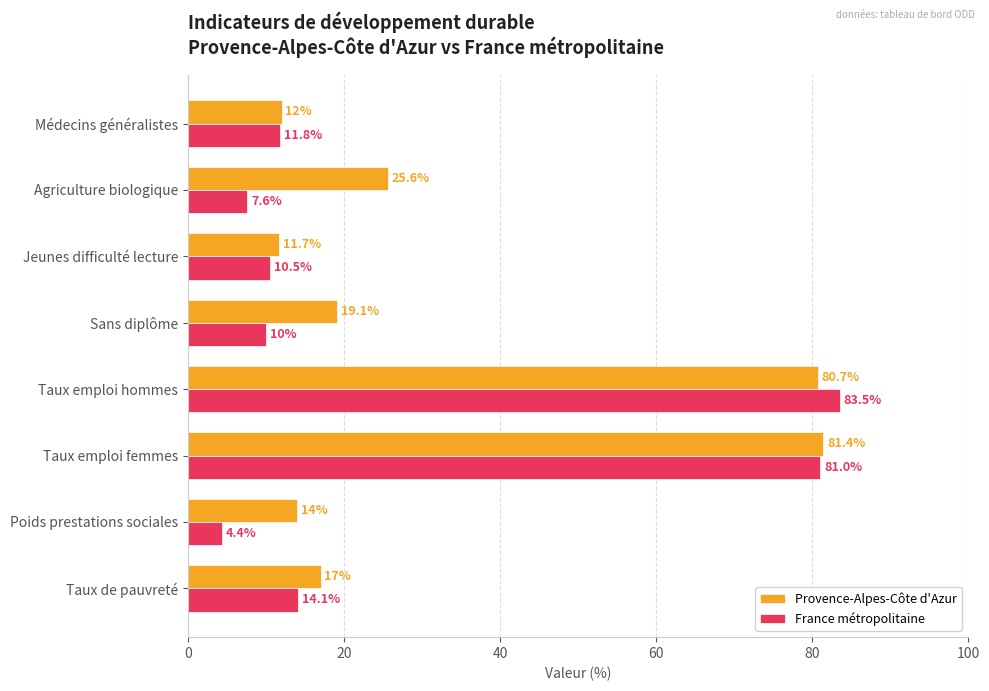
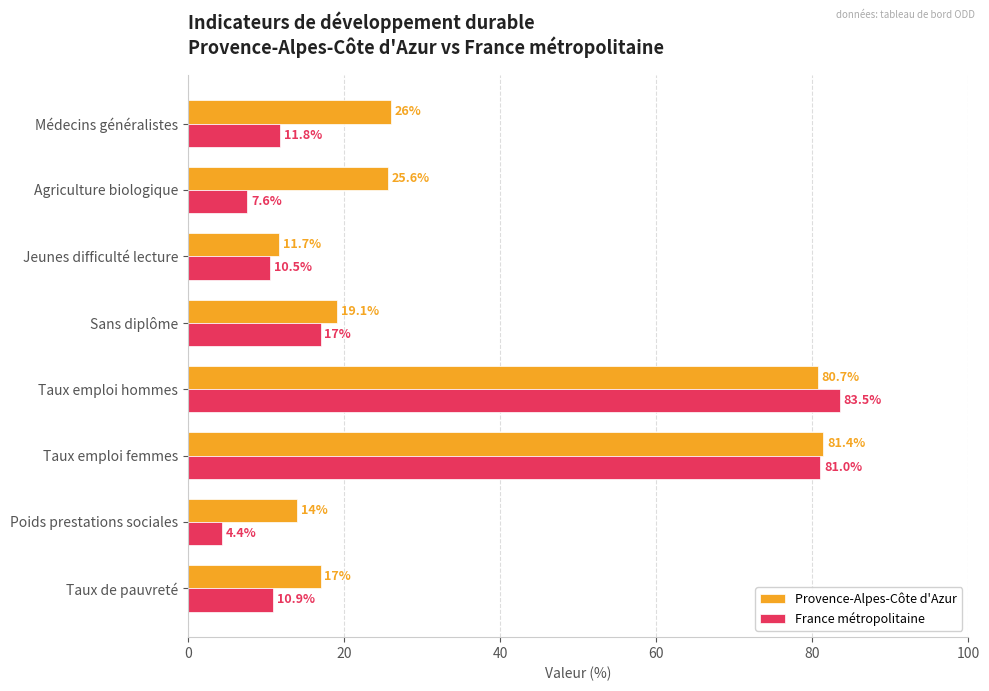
Provence-Alpes-Côte d'Azur, Médecins généralistes: 12% -> 26%
France métropolitaine, Sans diplôme: 10% -> 17%
France métropolitaine, Taux de pauvreté: 14.1% -> 10.9%
